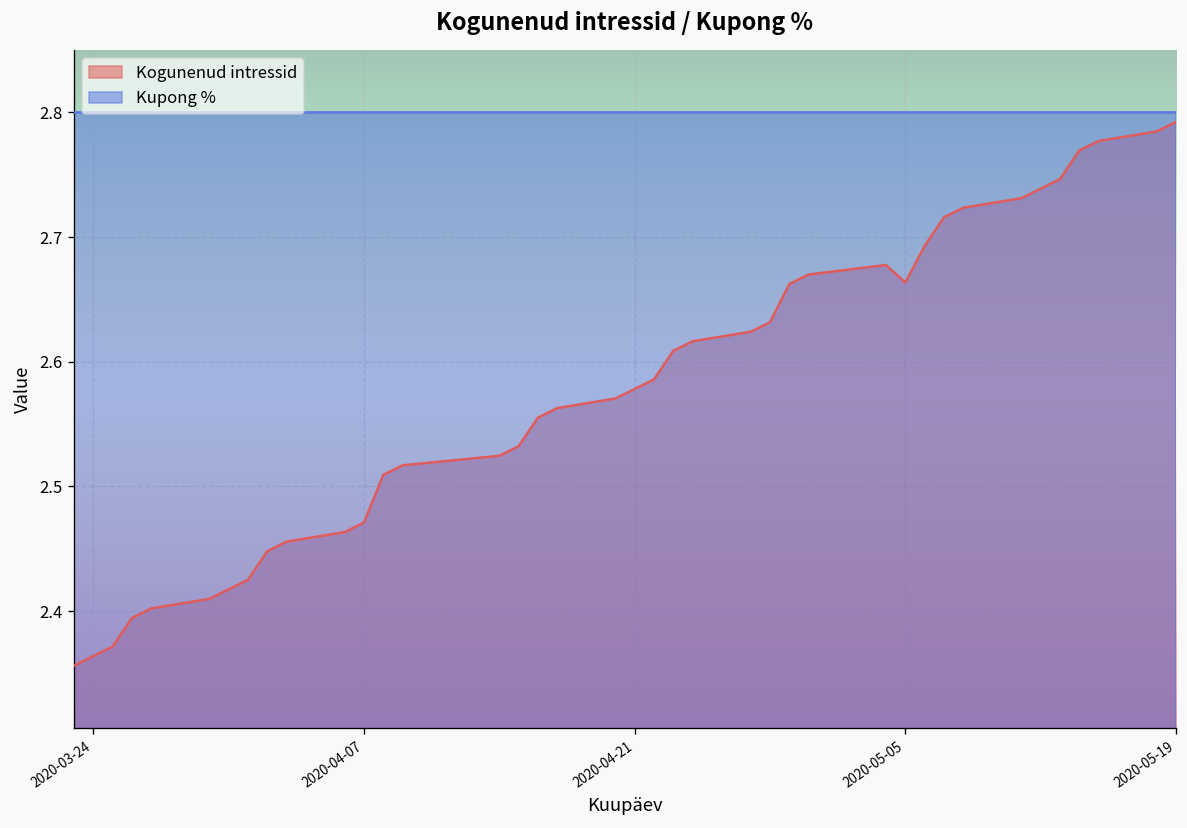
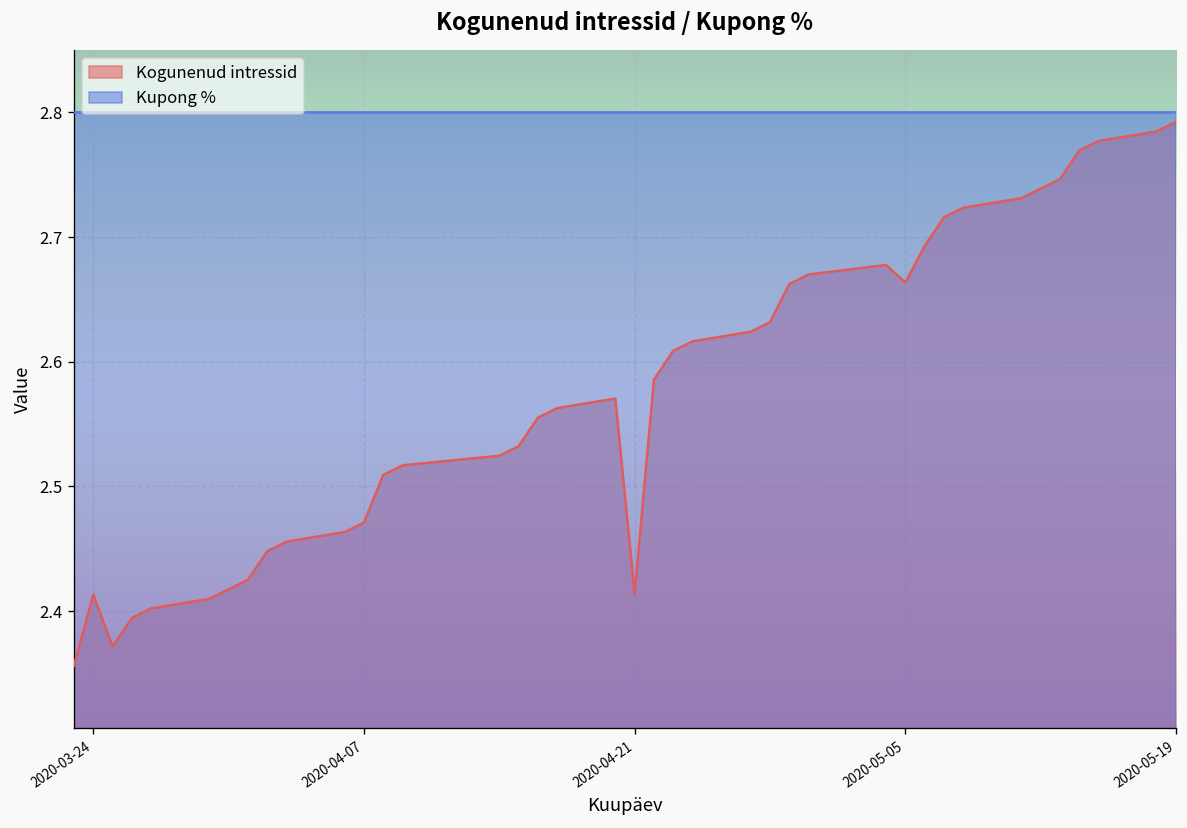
Kogunenud intressid, 2020-03-24: 2.364 -> 2.413
Kogunenud intressid, 2020-04-21: 2.578 -> 2.414
